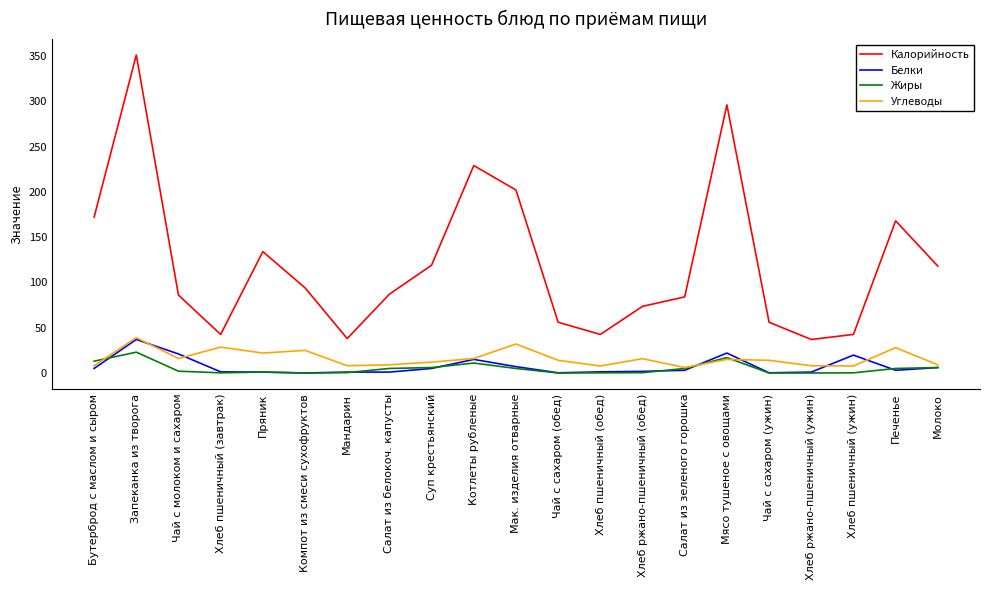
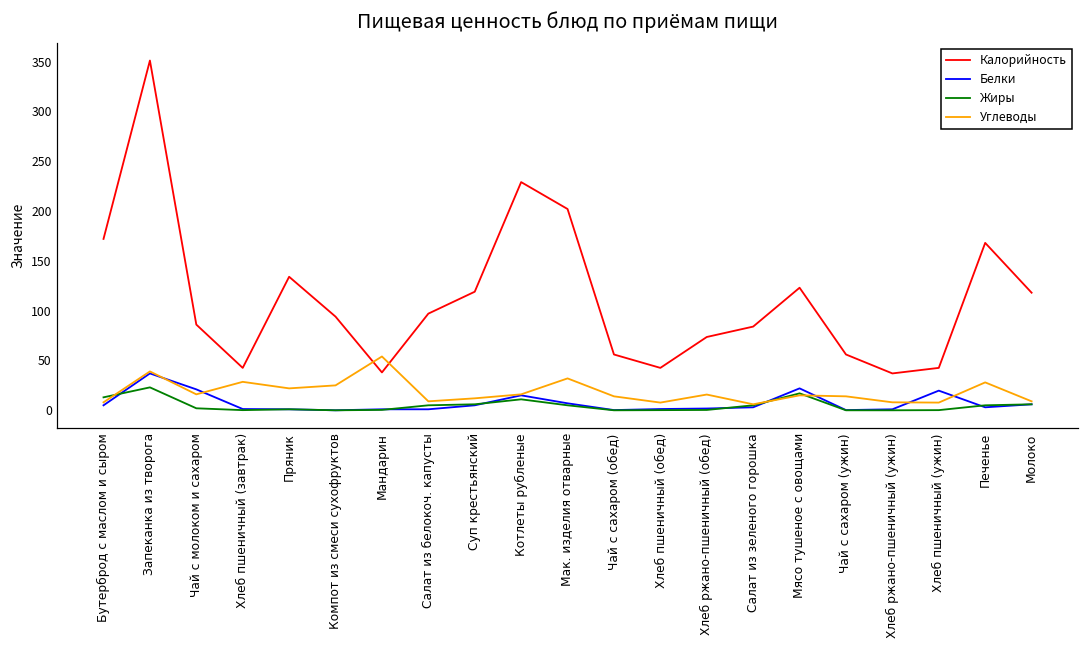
Углеводы, Мандарин: 10 -> 50
Калорийность, Салат из белокоч. капусты: 90 -> 100
Калорийность, Мясо тушеное с овощами: 300 -> 120
